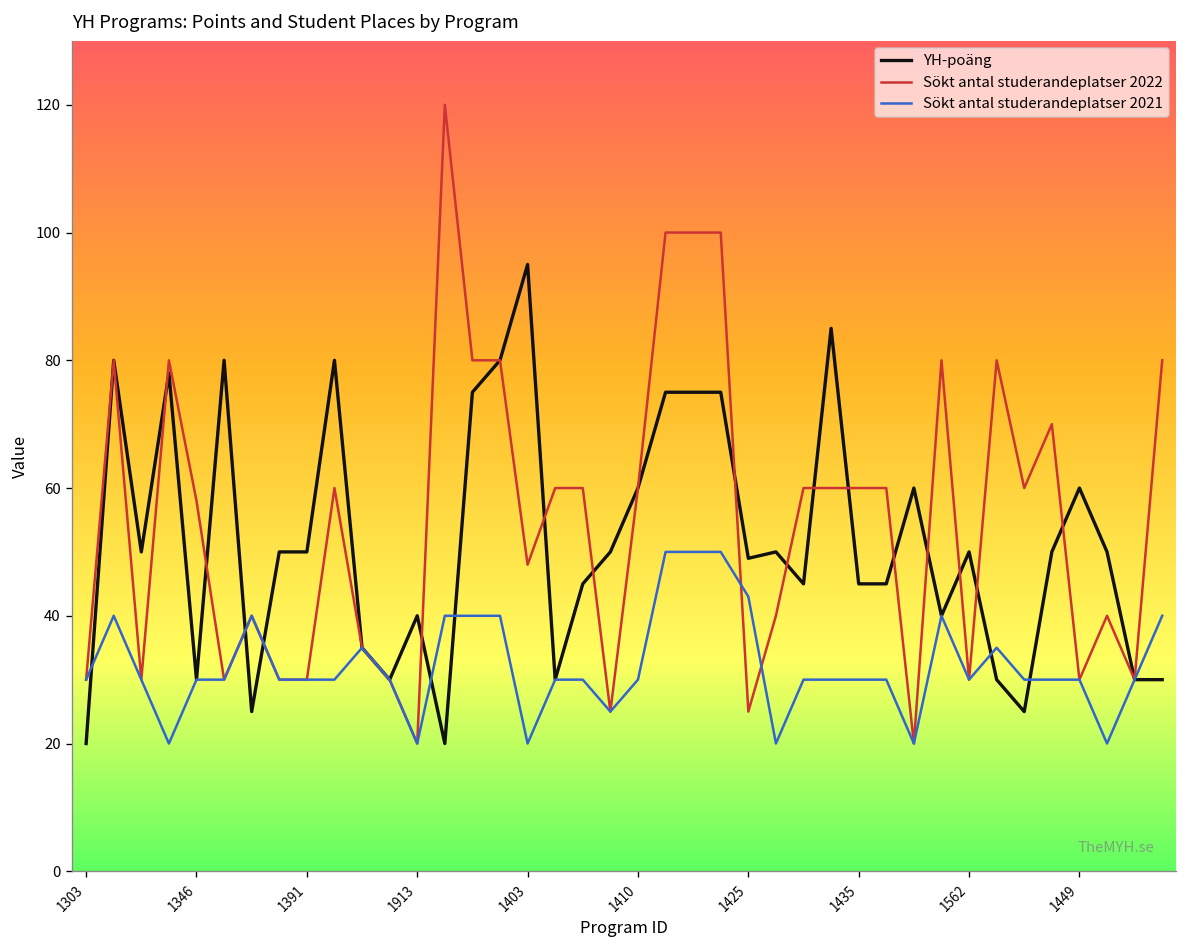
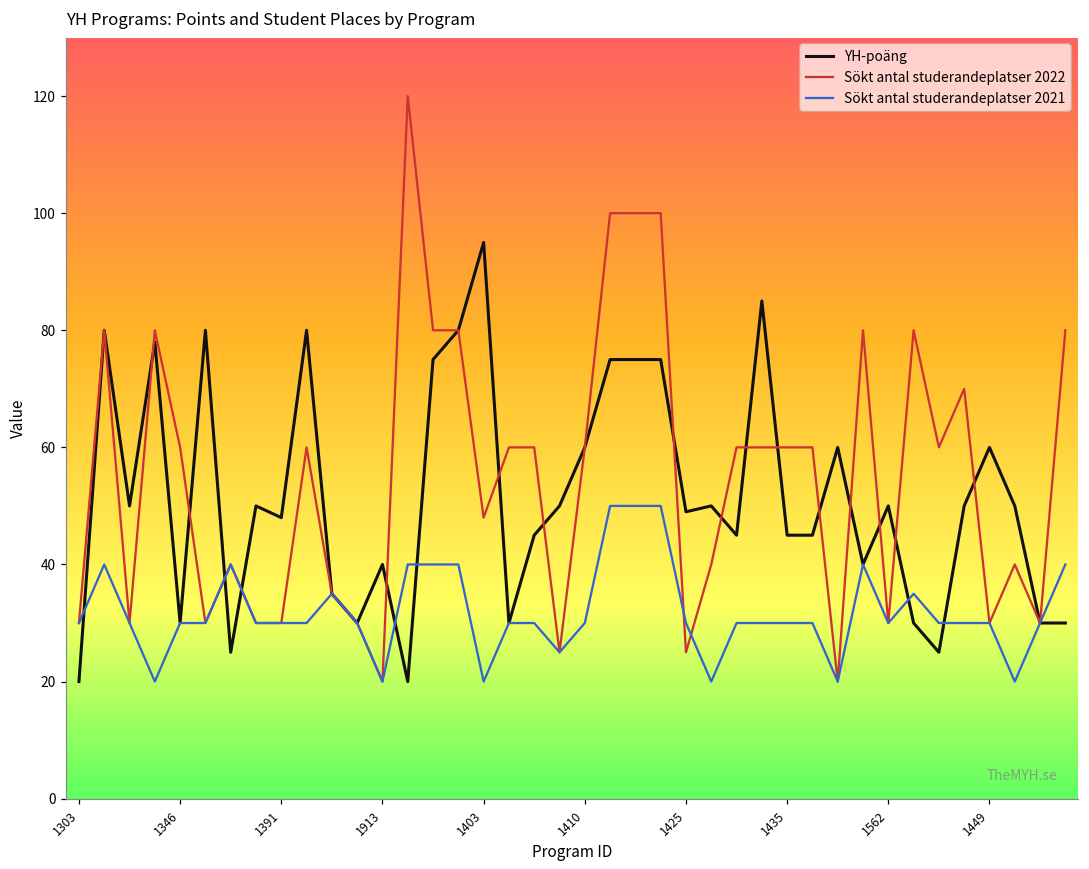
Sökt antal studerandeplatser 2022, 1346: 58 -> 60
YH-poäng, 1391: 50 -> 48
Sökt antal studerandeplatser 2021, 1425: 43 -> 30
